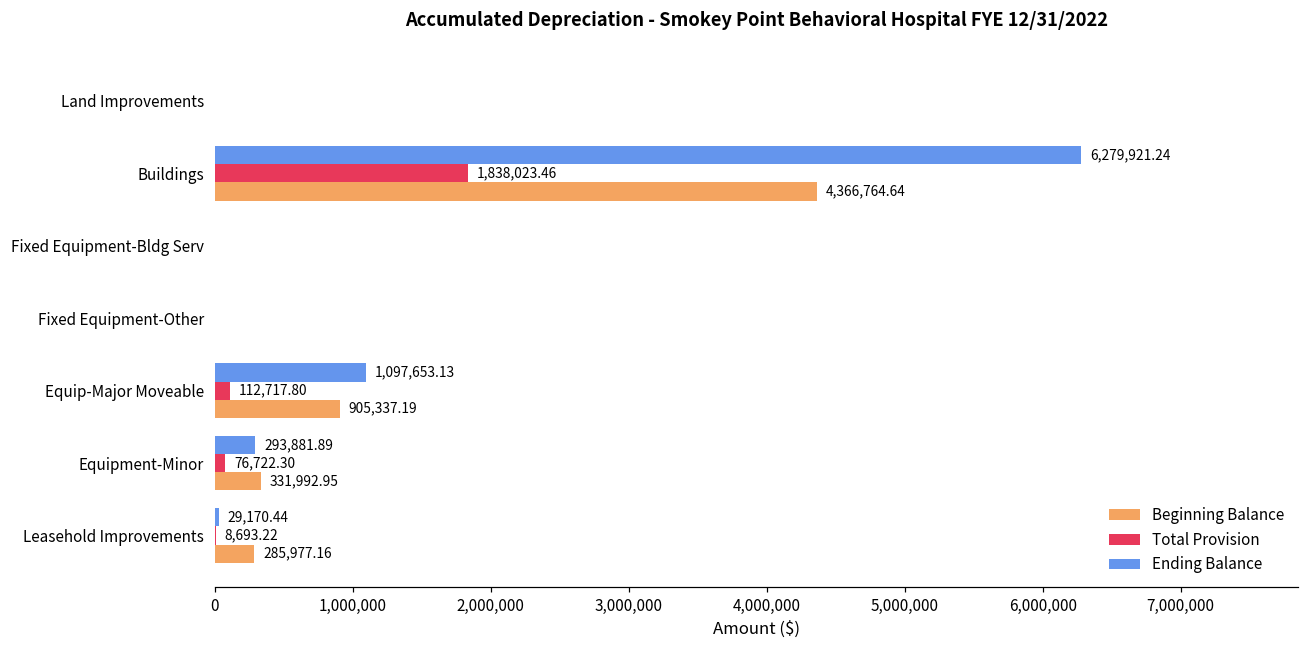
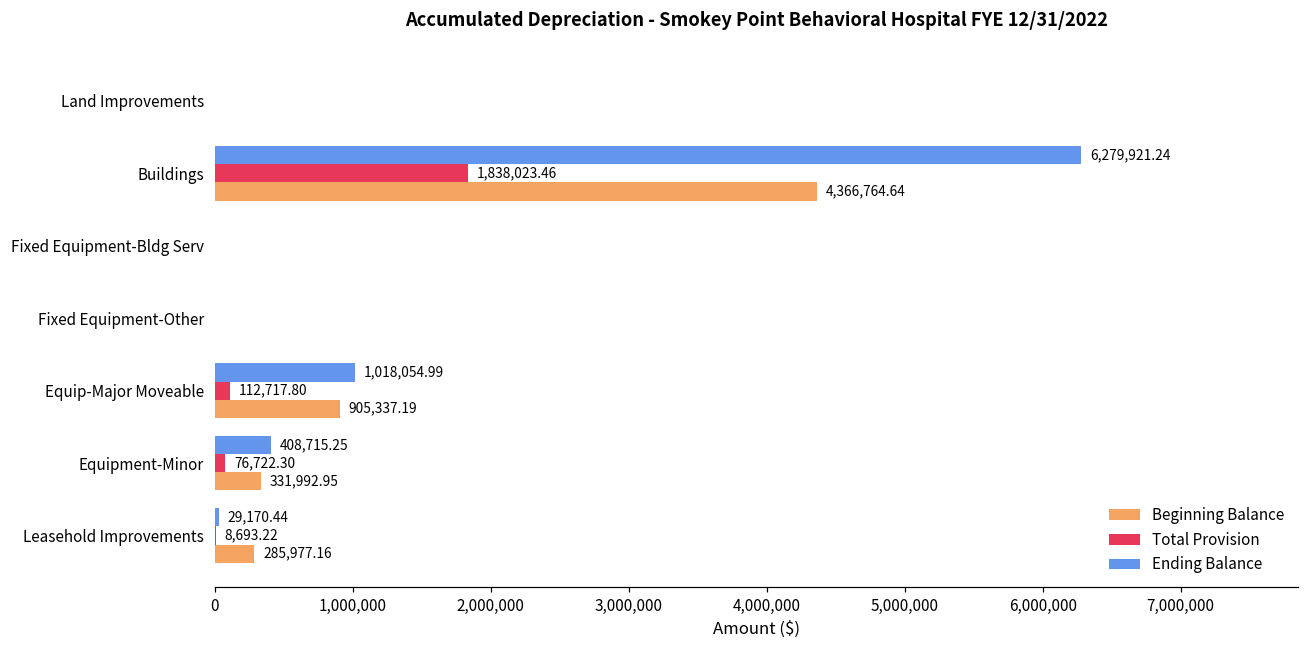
Ending Balance, Equip-Major Moveable: 1,097,653.13 -> 1,018,054.99
Ending Balance, Equipment-Minor: 293,881.89 -> 408,715.25
